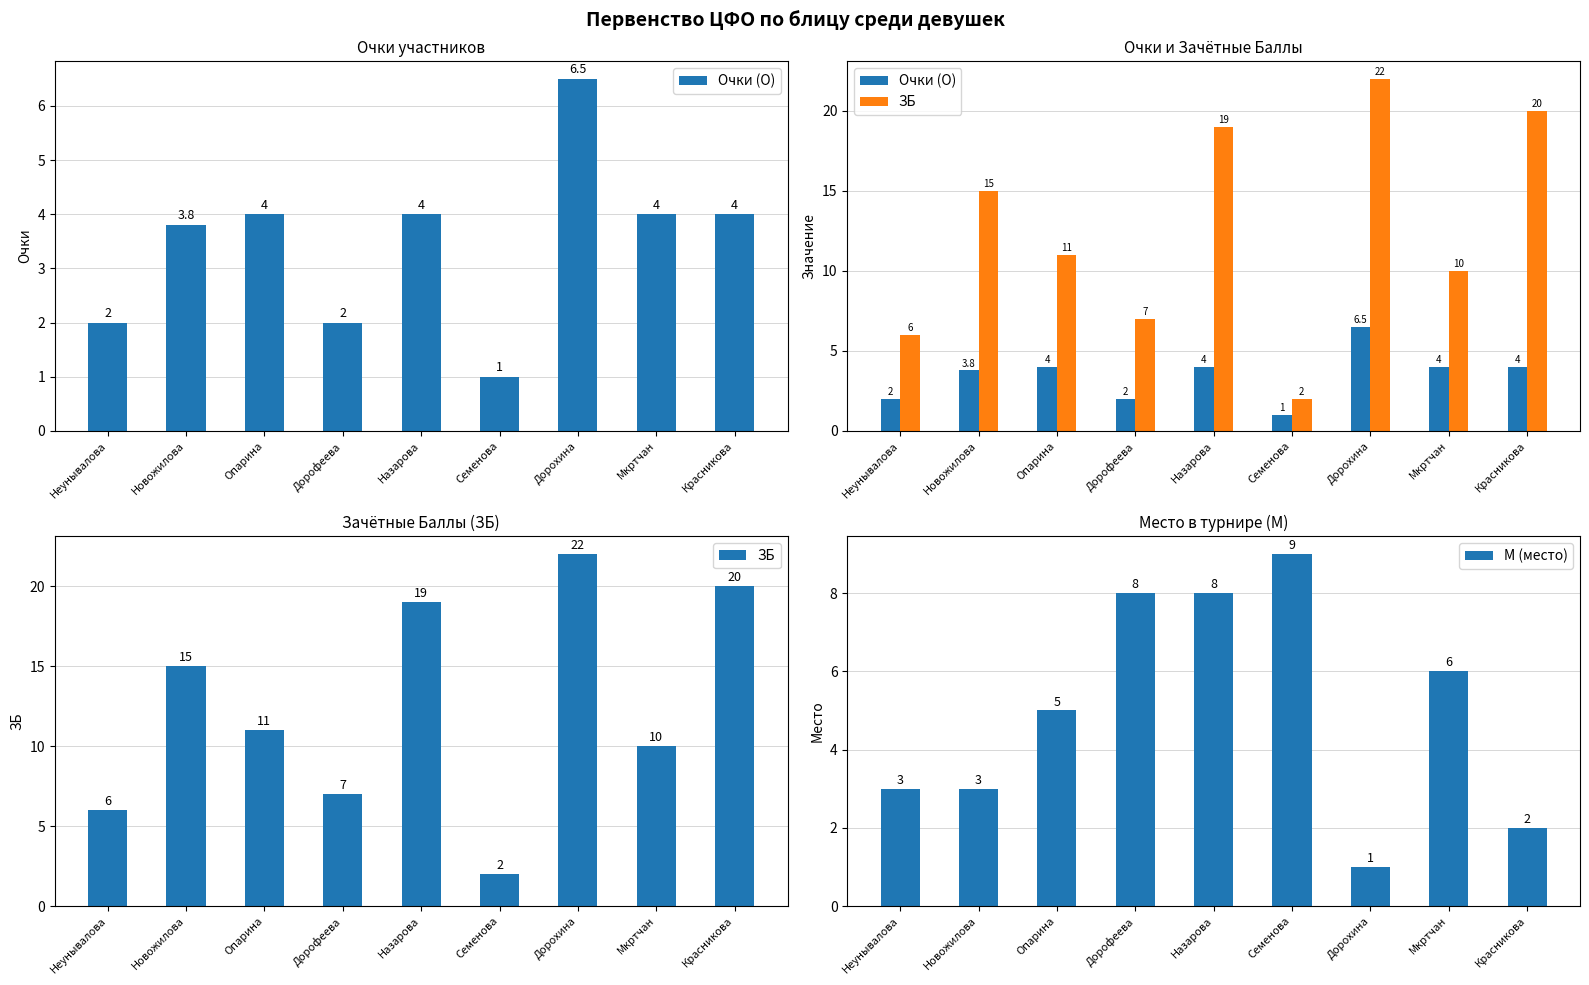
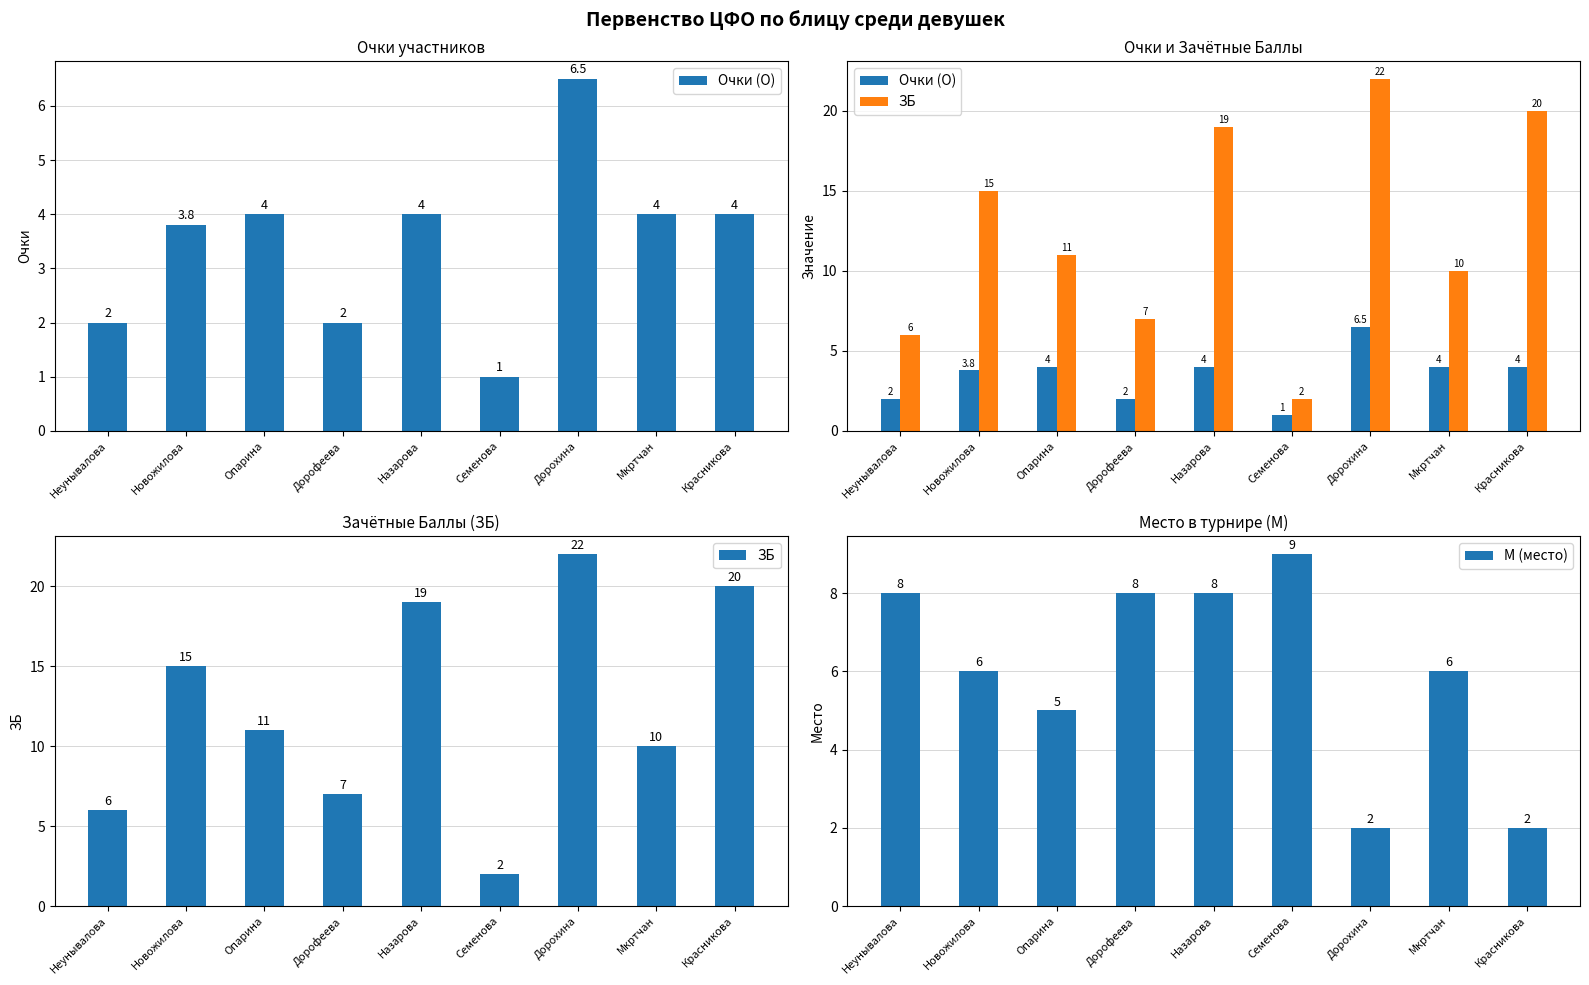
Место в турнире (М), Неунывалова: 3 -> 8
Место в турнире (М), Новожилова: 3 -> 6
Место в турнире (М), Дорохина: 1 -> 2
